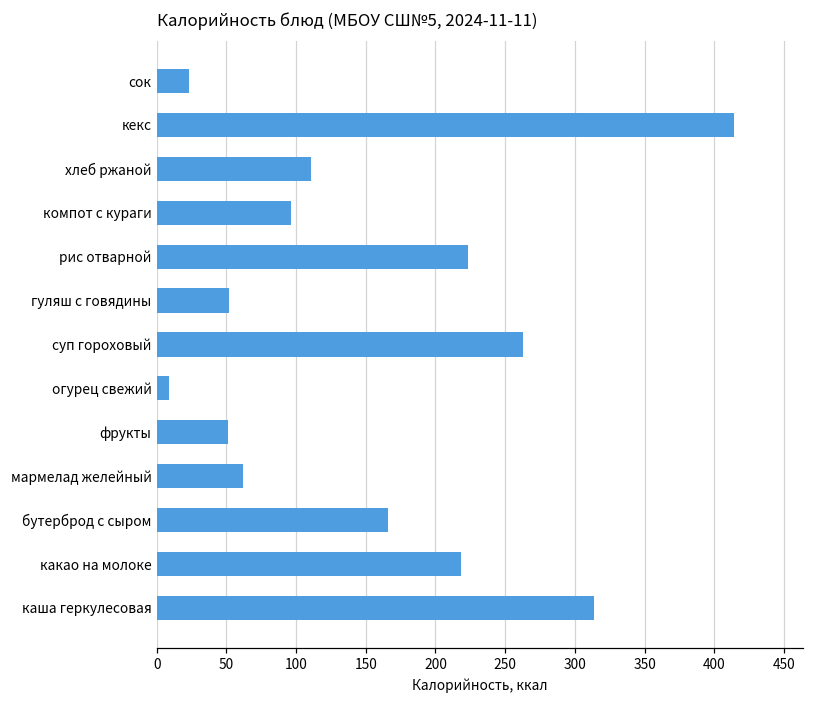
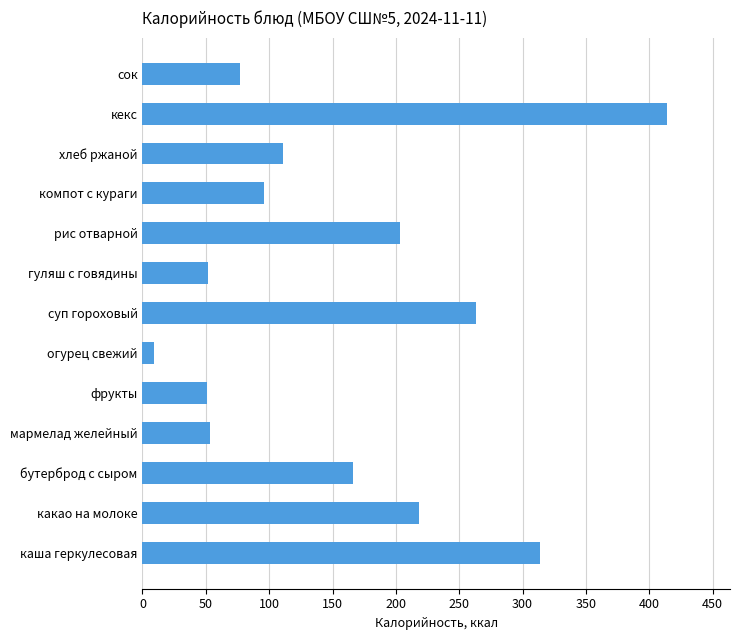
сок: 23 -> 77
рис отварной: 223 -> 203
мармелад желейный: 62 -> 53
